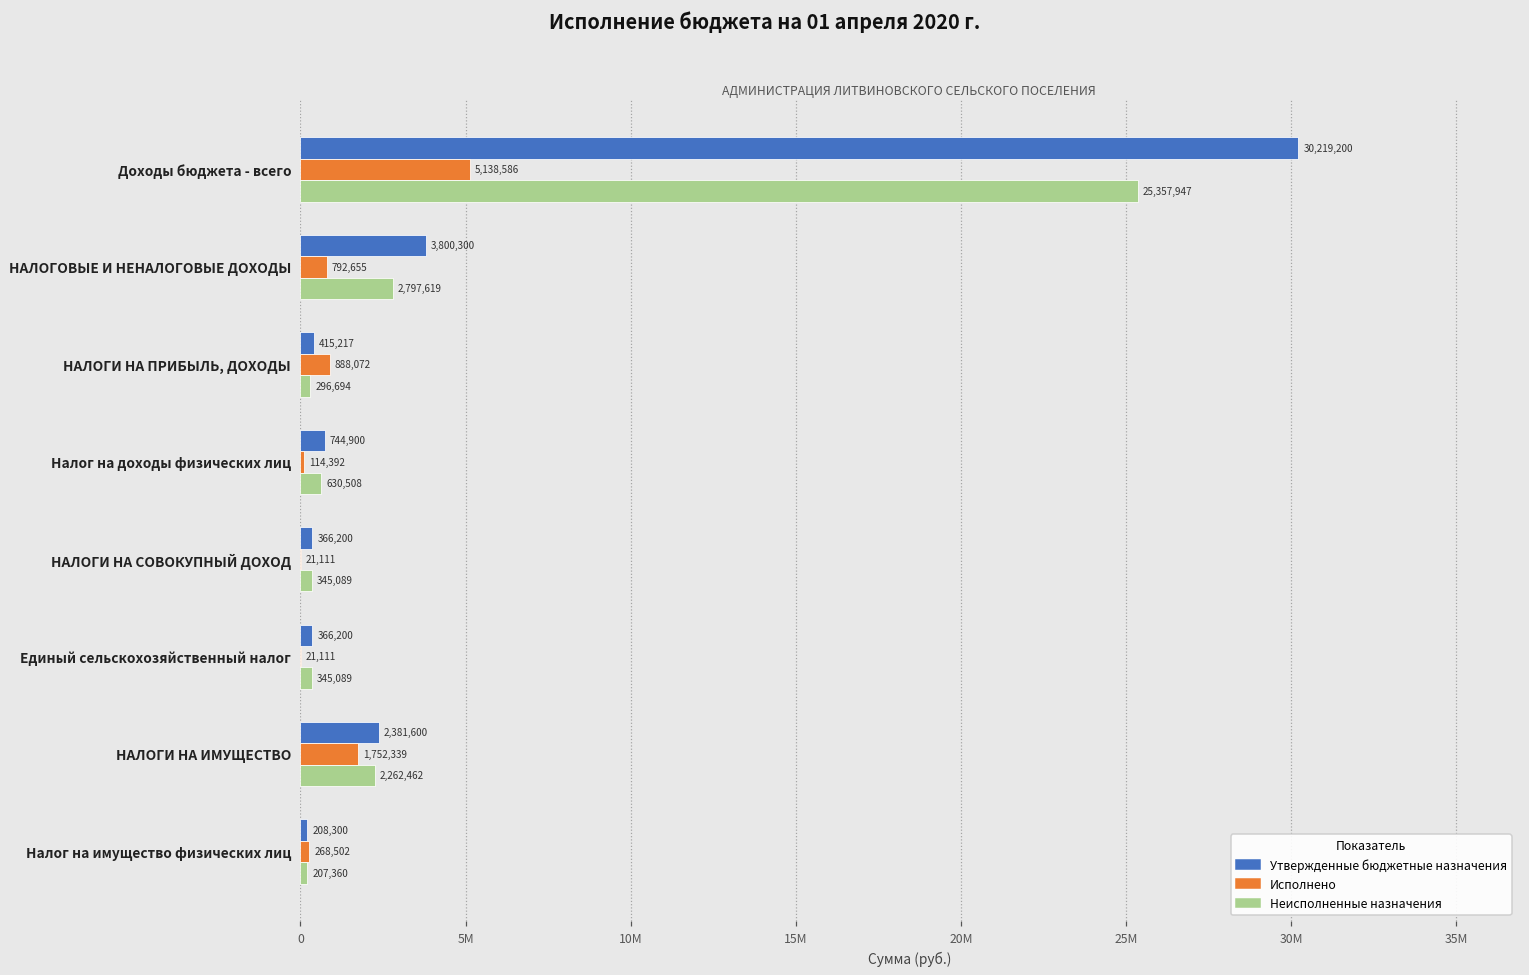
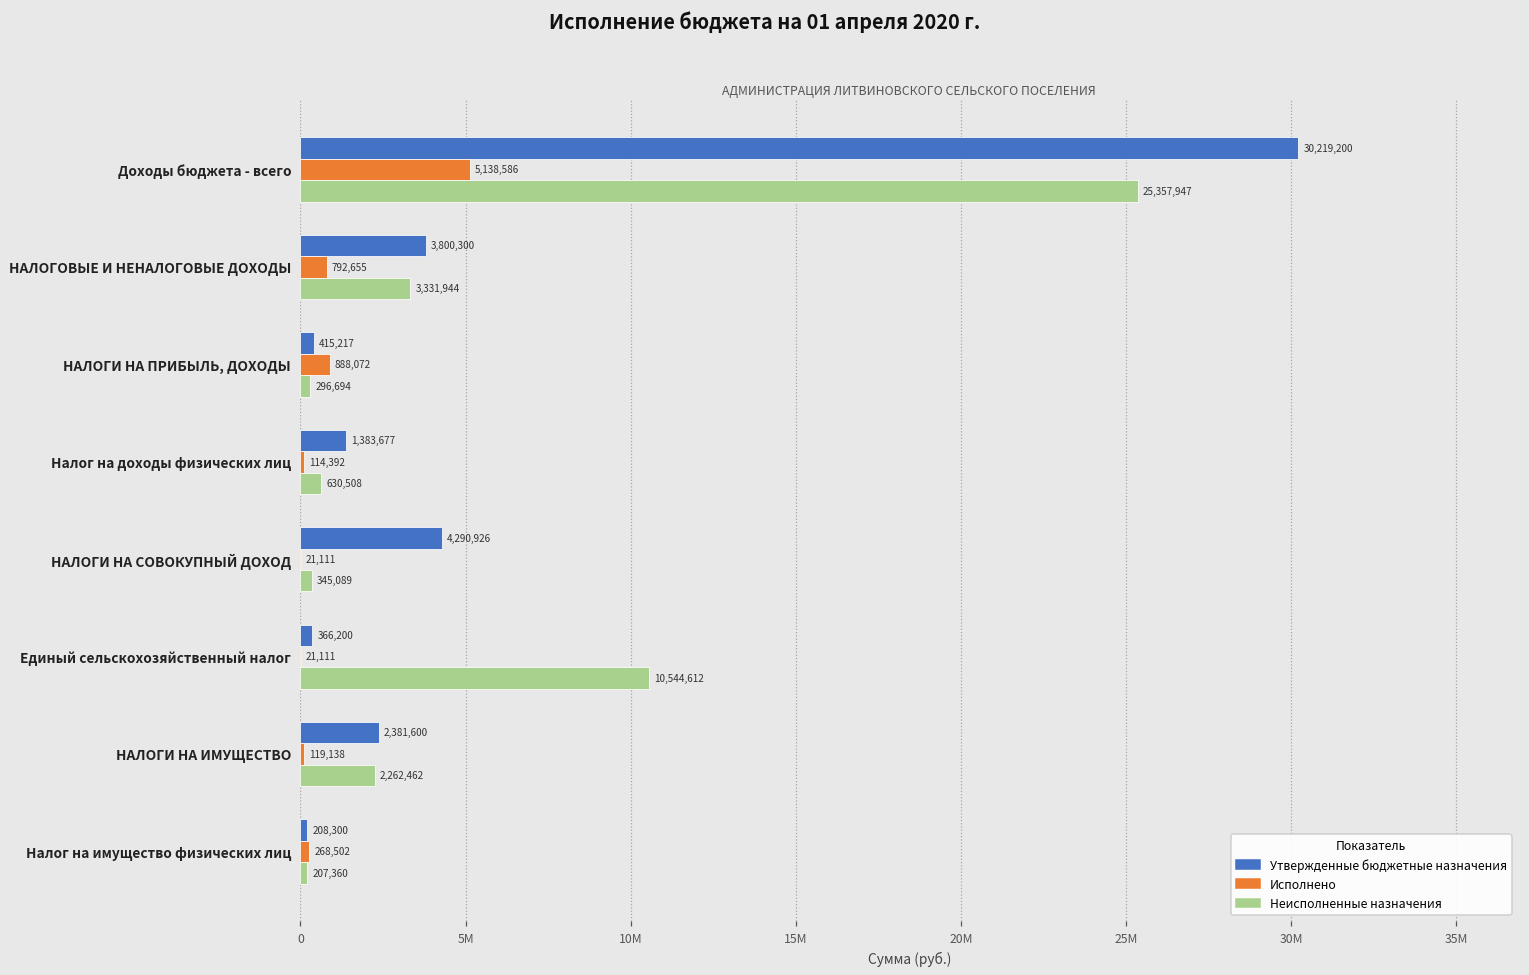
Неисполненные назначения, НАЛОГОВЫЕ И НЕНАЛОГОВЫЕ ДОХОДЫ: 2,797,619 -> 3,331,944
Утвержденные бюджетные назначения, Налог на доходы физических лиц: 744,900 -> 1,383,677
Утвержденные бюджетные назначения, НАЛОГИ НА СОВОКУПНЫЙ ДОХОД: 366,200 -> 4,290,926
Неисполненные назначения, Единый сельскохозяйственный налог: 345,089 -> 10,544,612
Исполнено, НАЛОГИ НА ИМУЩЕСТВО: 1,752,339 -> 119,138
